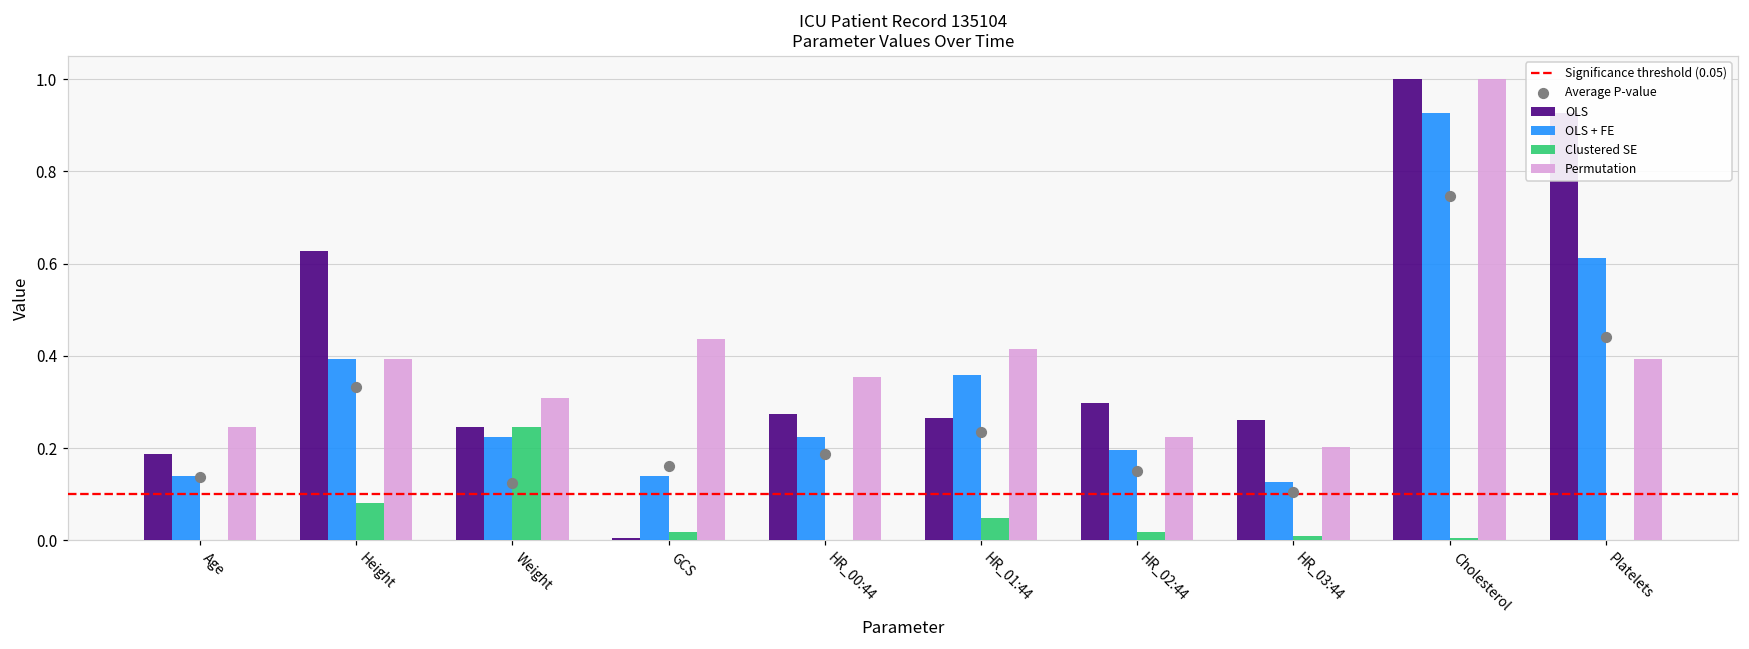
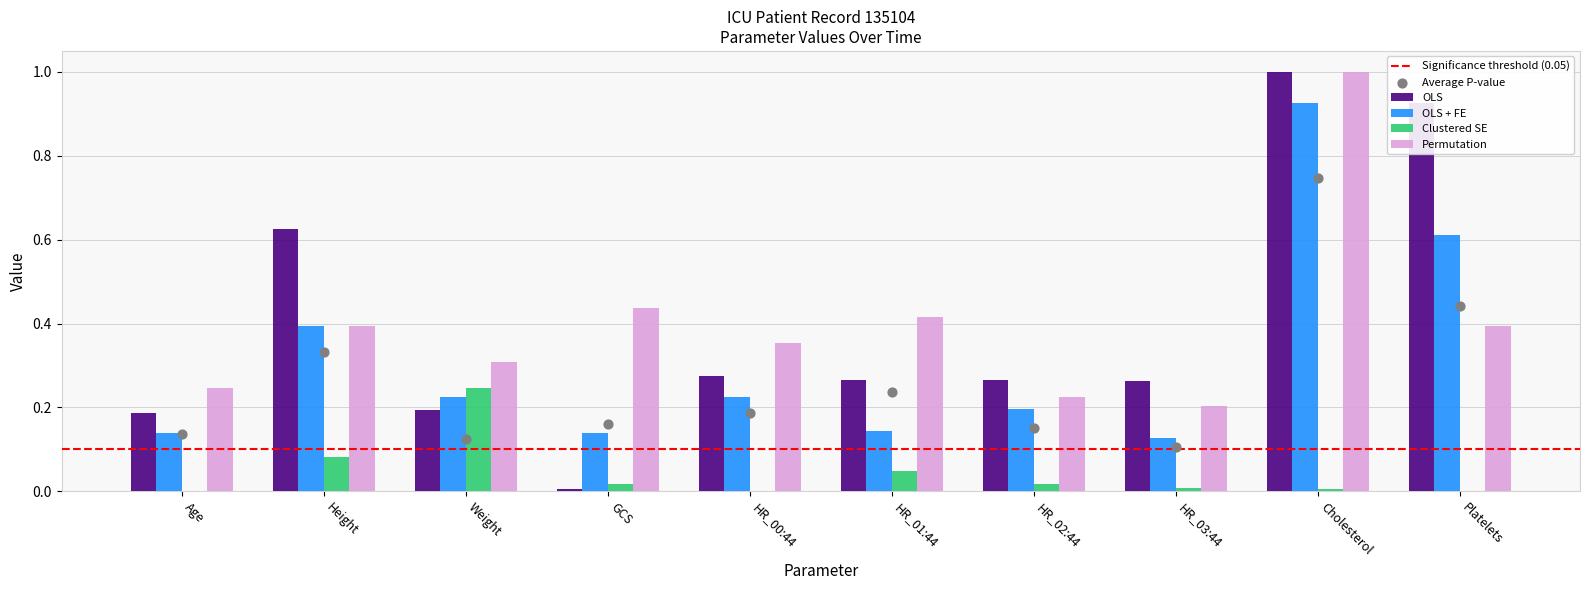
OLS, Weight: 0.25 -> 0.19
OLS + FE, HR_01:44: 0.36 -> 0.14
OLS, HR_02:44: 0.30 -> 0.27
